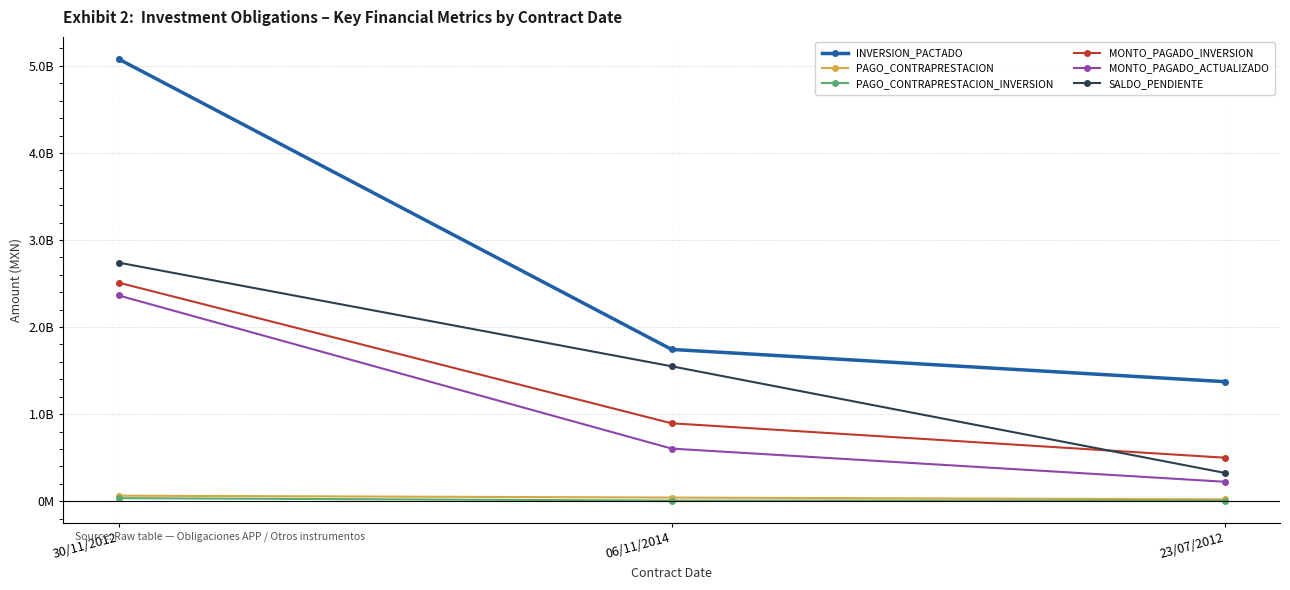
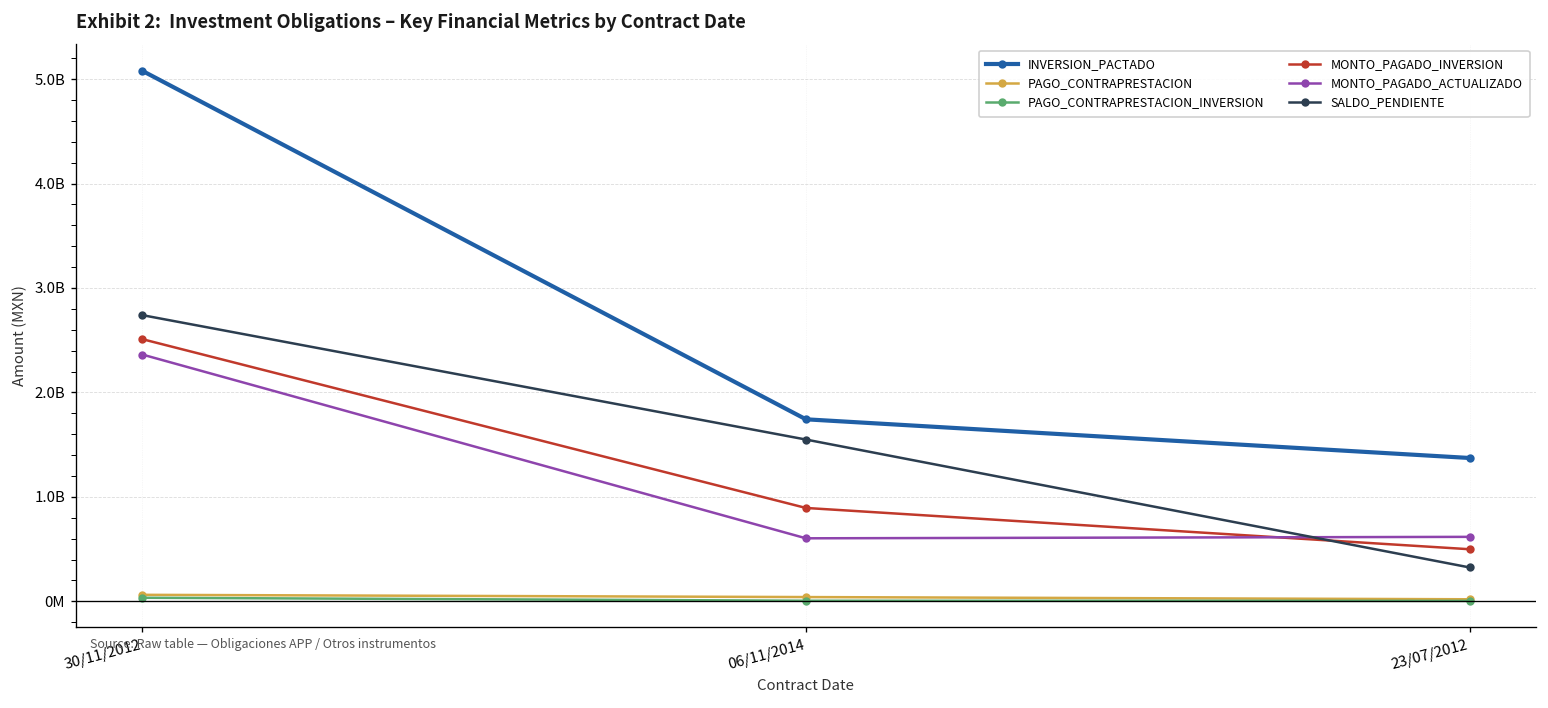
MONTO_PAGADO_ACTUALIZADO, 23/07/2012: 200000000 -> 600000000
